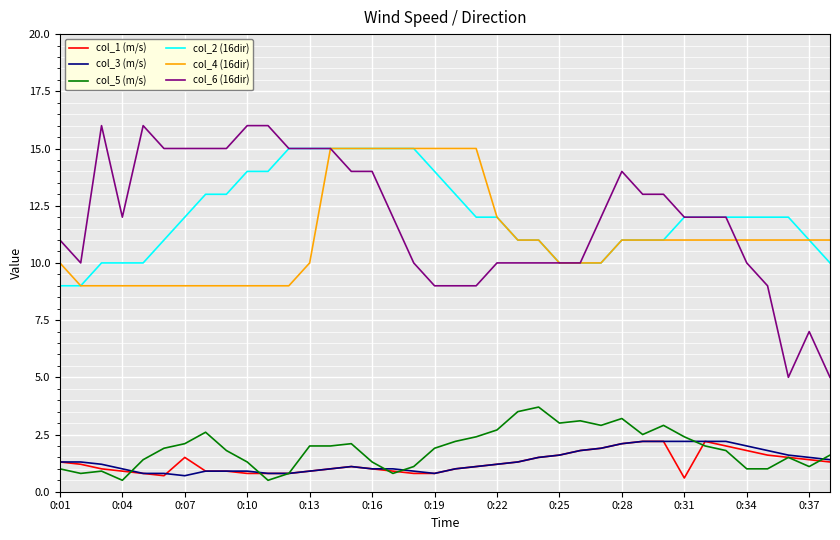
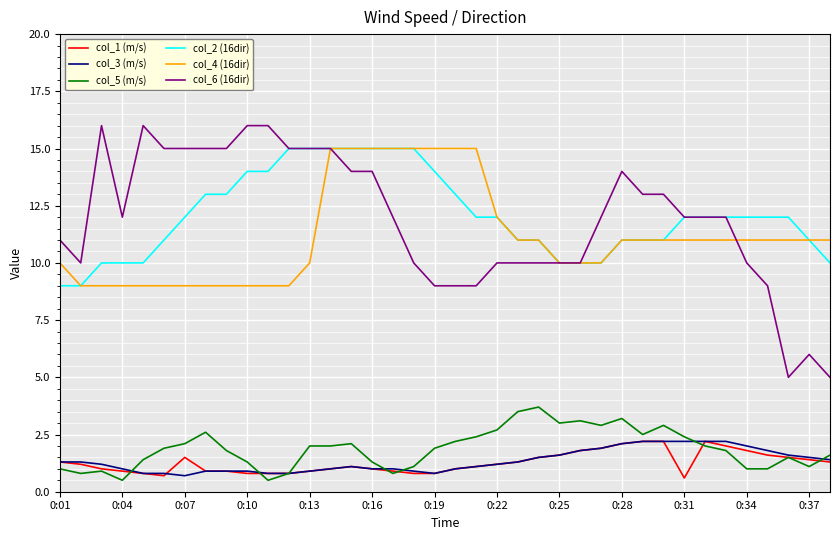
col_6 (16dir), 0:37: 7 -> 6
